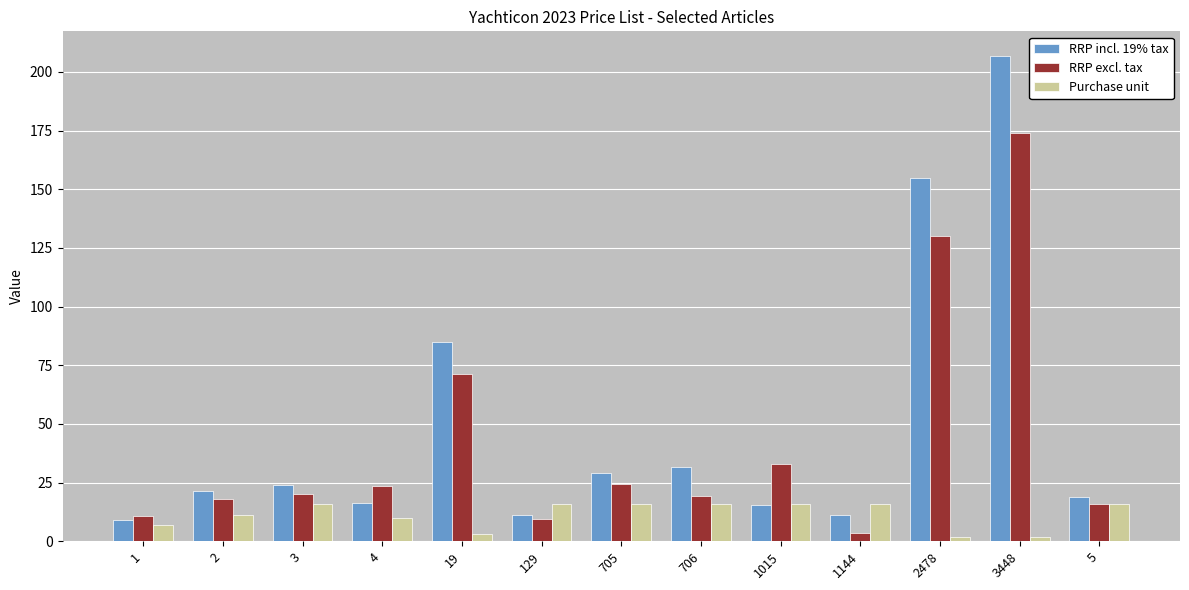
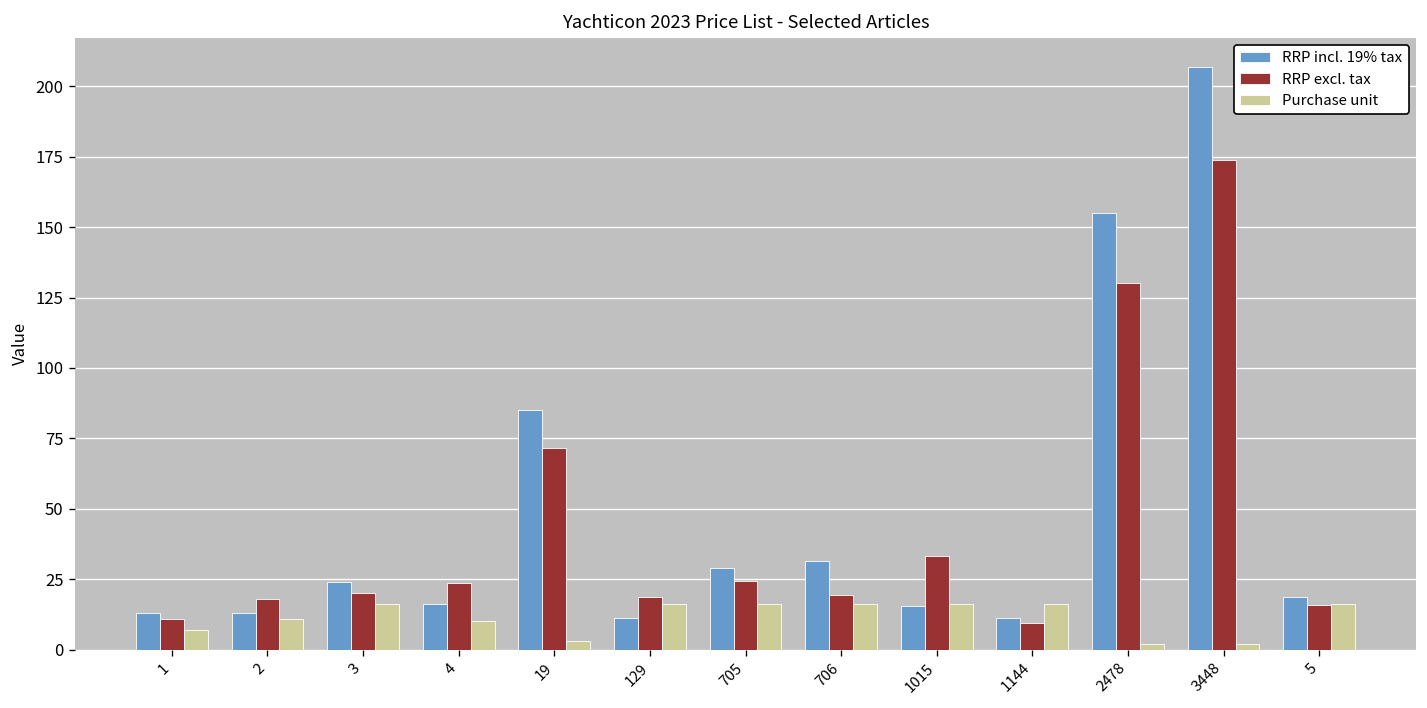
RRP incl. 19% tax, 1: 9 -> 13
RRP incl. 19% tax, 2: 21 -> 13
RRP excl. tax, 129: 9 -> 19
RRP excl. tax, 1144: 3 -> 9
